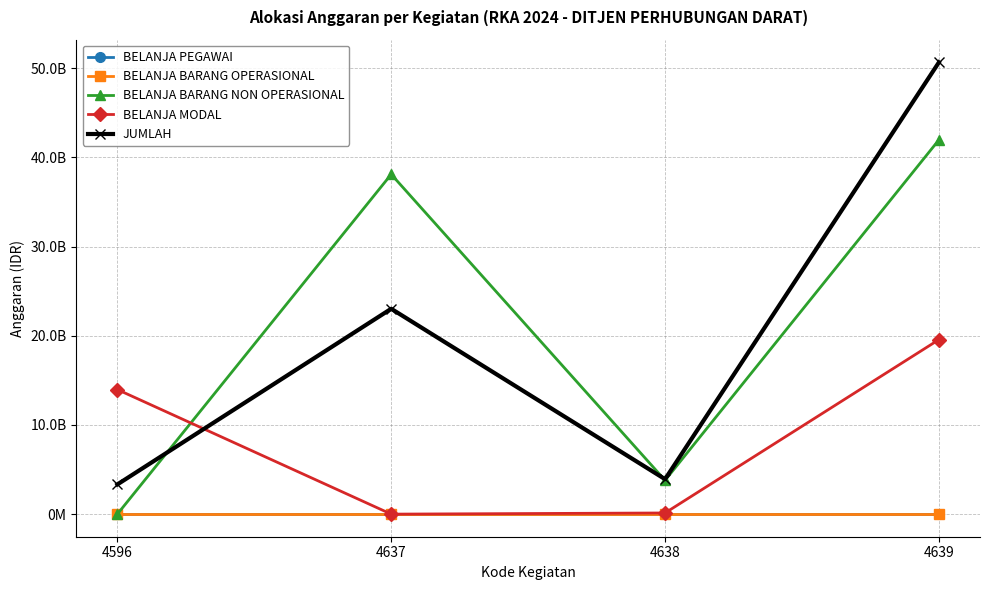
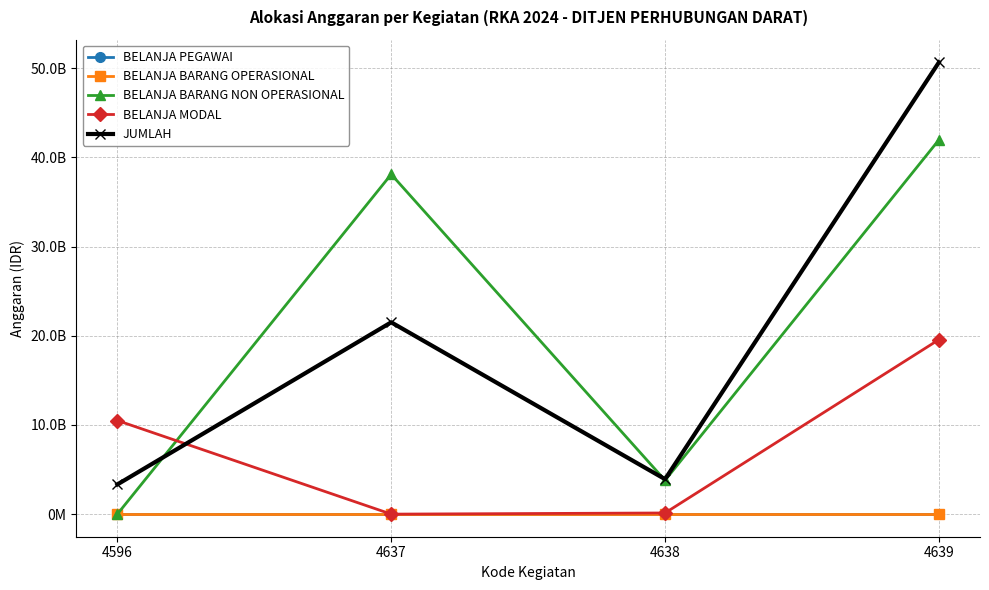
BELANJA MODAL, 4596: 14000000000 -> 10000000000
JUMLAH, 4637: 23000000000 -> 22000000000
